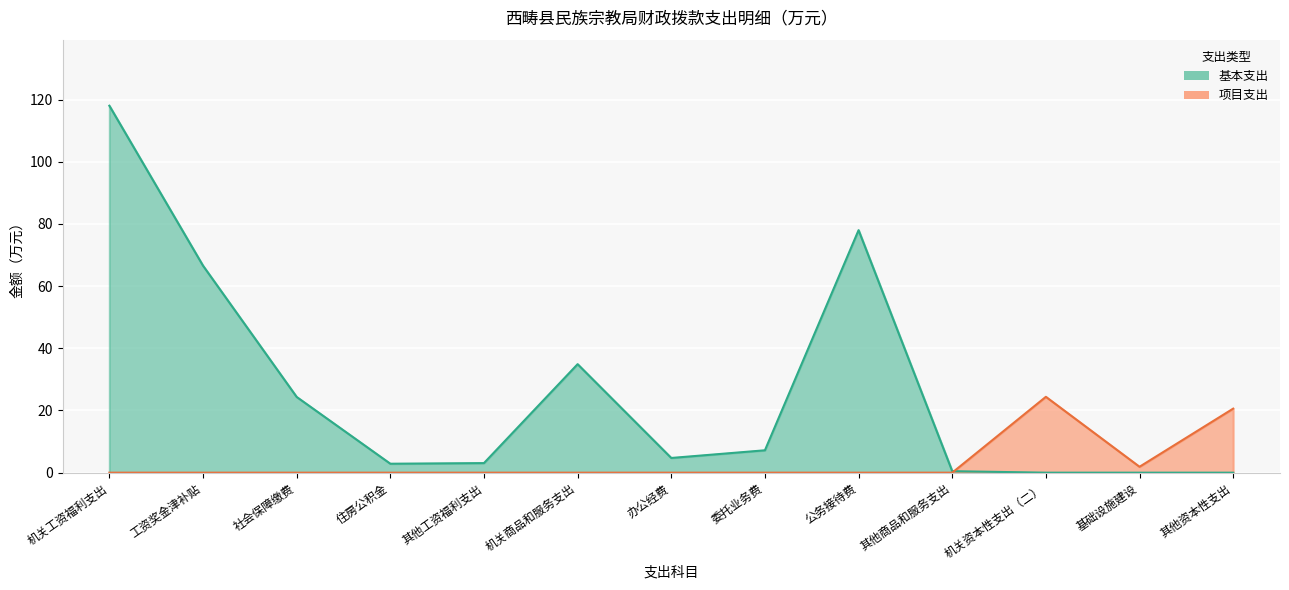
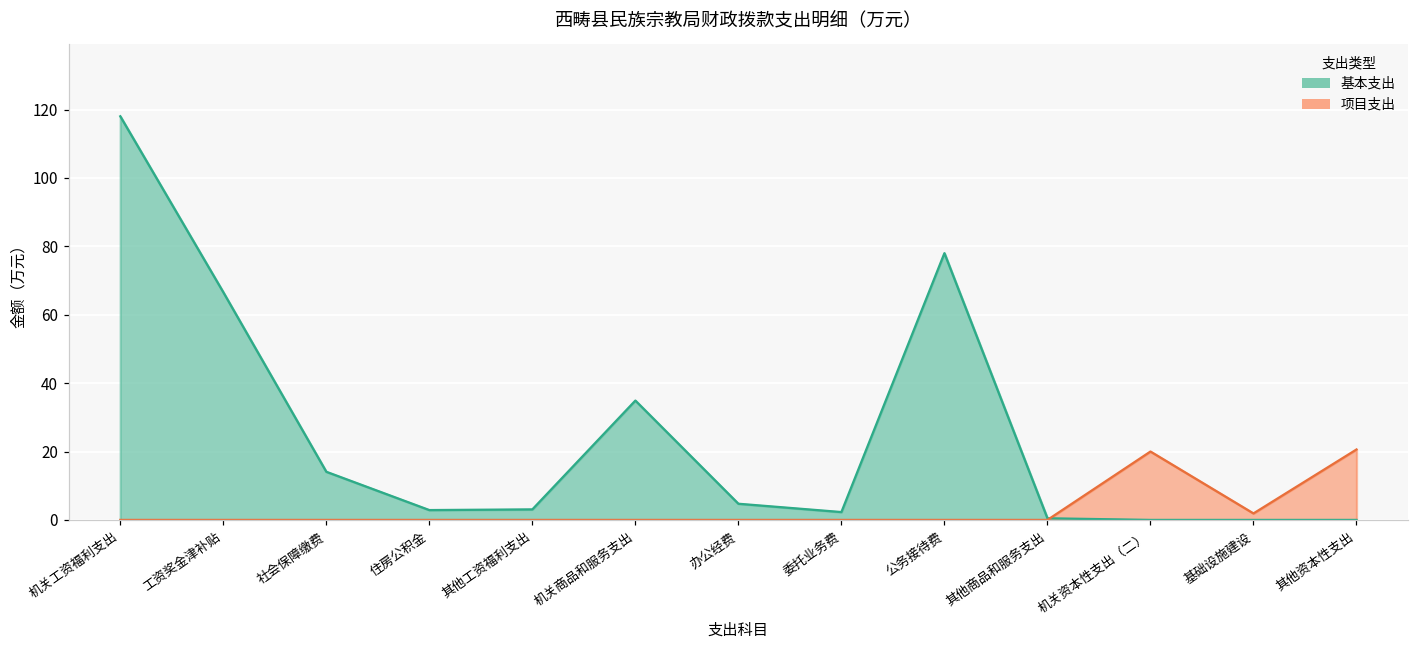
基本支出, 社会保障缴费: 24 -> 14
基本支出, 委托业务费: 7 -> 2
项目支出, 机关资本性支出（二）: 24 -> 20
